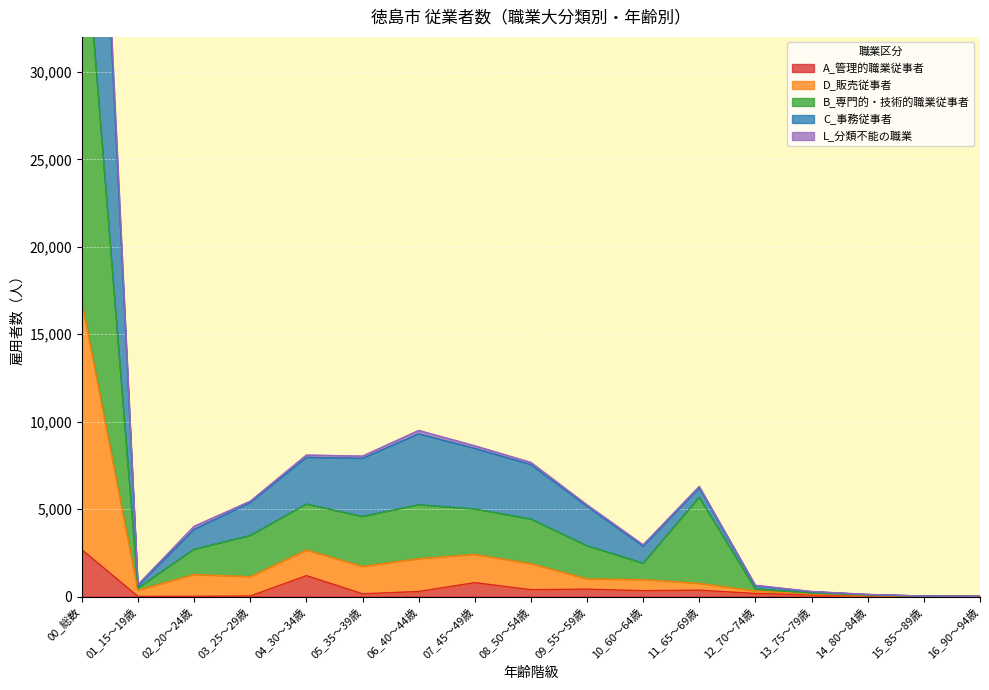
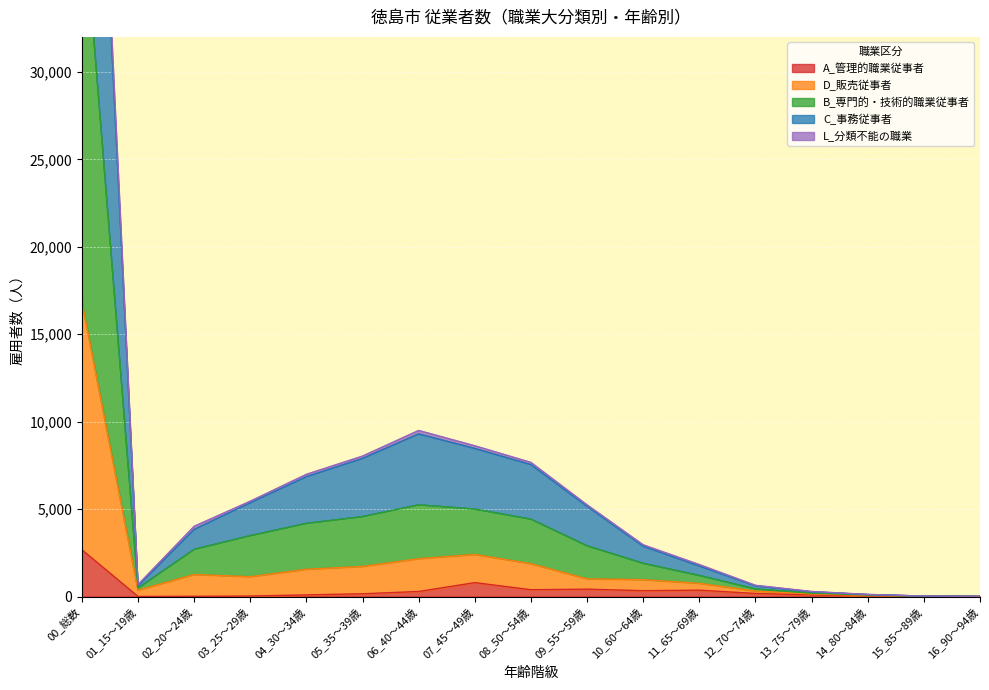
A_管理的職業従事者, 04_30～34歳: 1,200 -> 100
B_専門的・技術的職業従事者, 11_65～69歳: 4,900 -> 400
